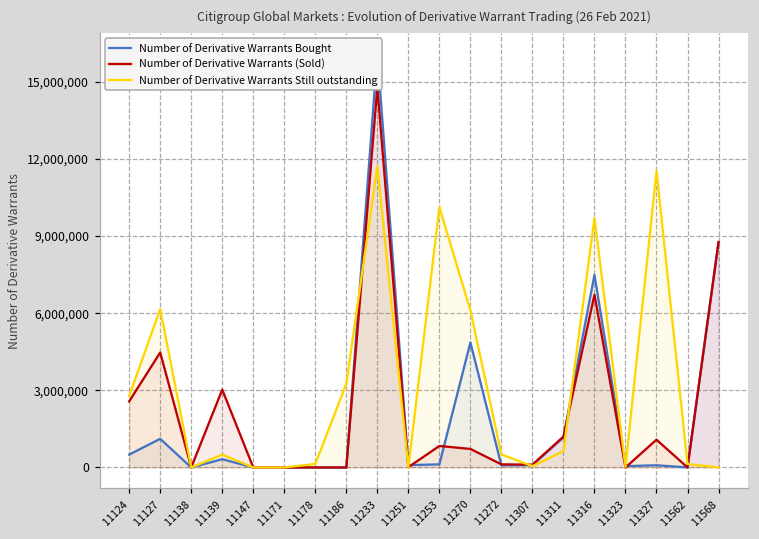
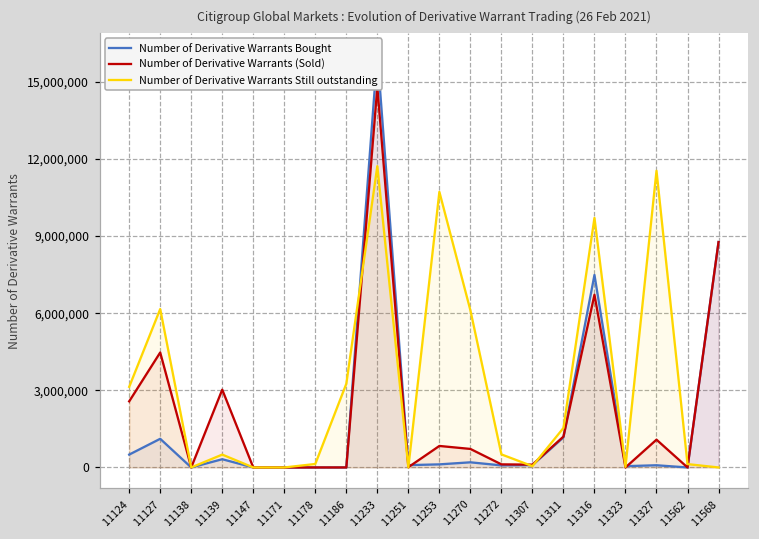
Number of Derivative Warrants Still outstanding, 11124: 2,800,000 -> 3,100,000
Number of Derivative Warrants Still outstanding, 11253: 10,100,000 -> 10,700,000
Number of Derivative Warrants Bought, 11270: 4,900,000 -> 200,000
Number of Derivative Warrants Still outstanding, 11311: 600,000 -> 1,500,000
